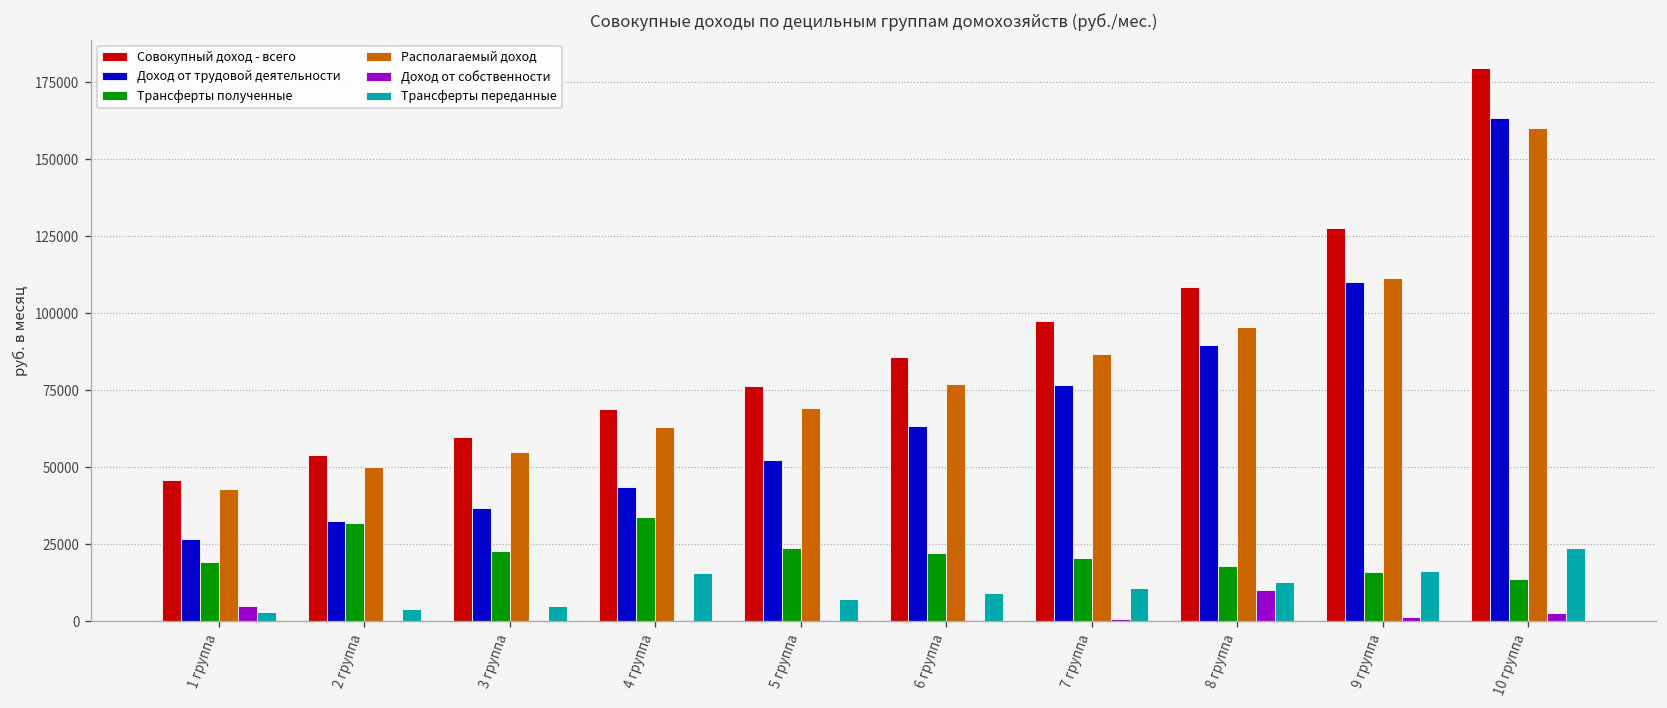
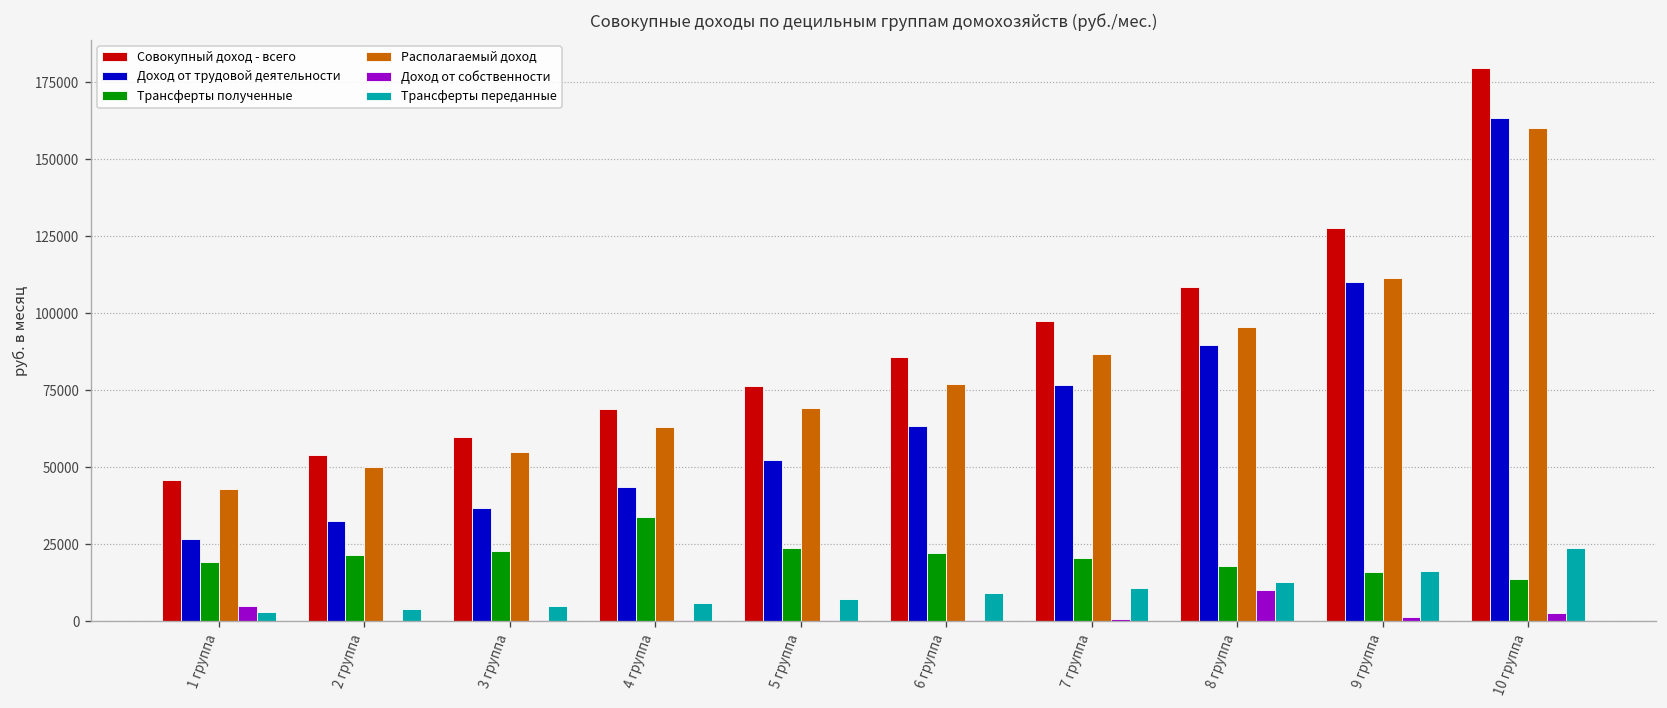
Трансферты полученные, 2 группа: 32000 -> 21000
Трансферты переданные, 4 группа: 15000 -> 6000
